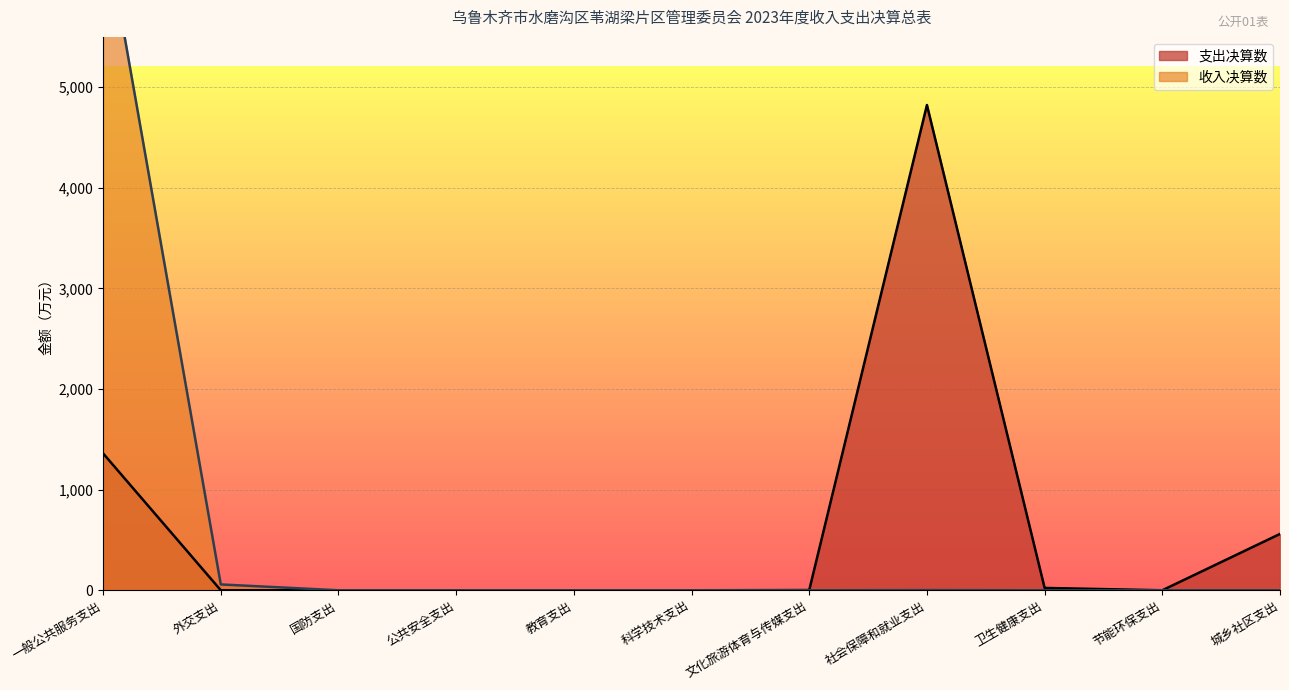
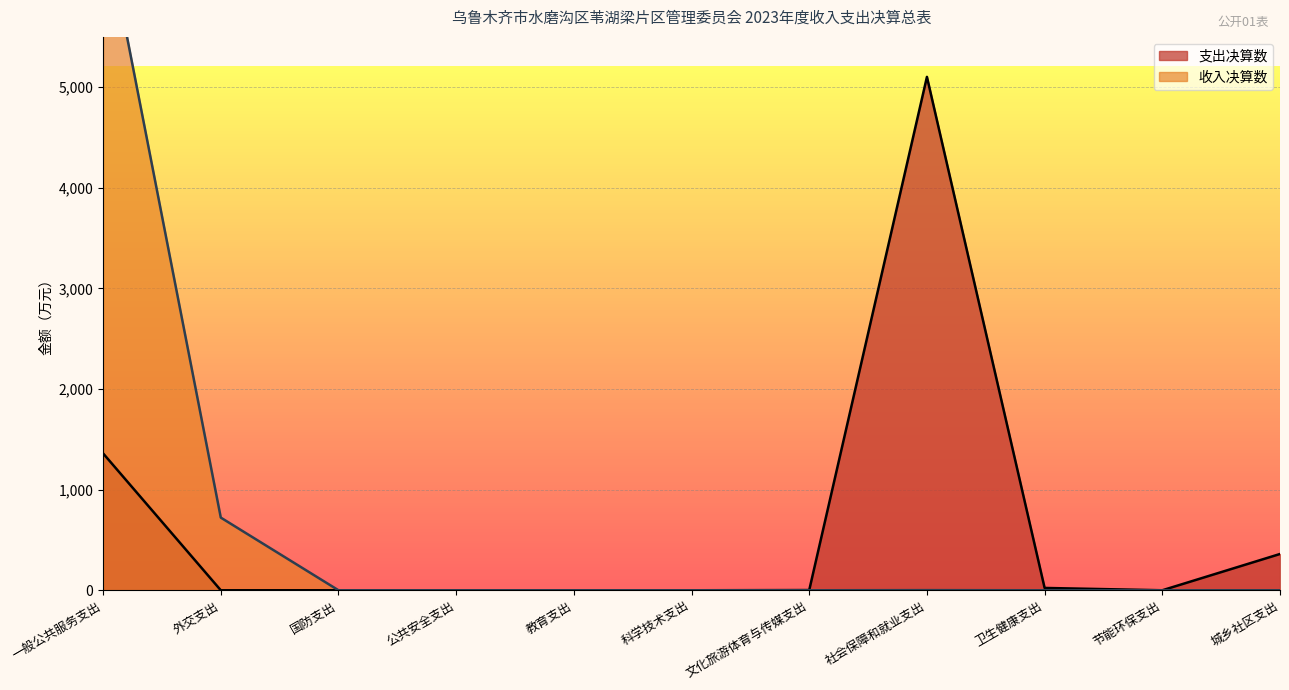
收入决算数, 外交支出: 60 -> 720
支出决算数, 社会保障和就业支出: 4,820 -> 5,100
支出决算数, 城乡社区支出: 560 -> 360
